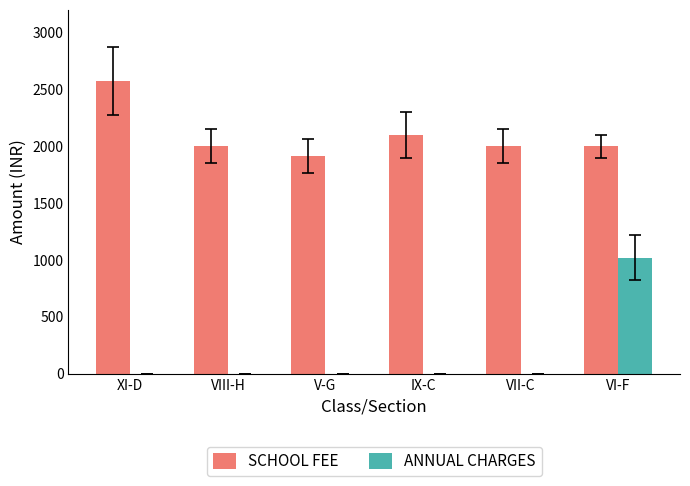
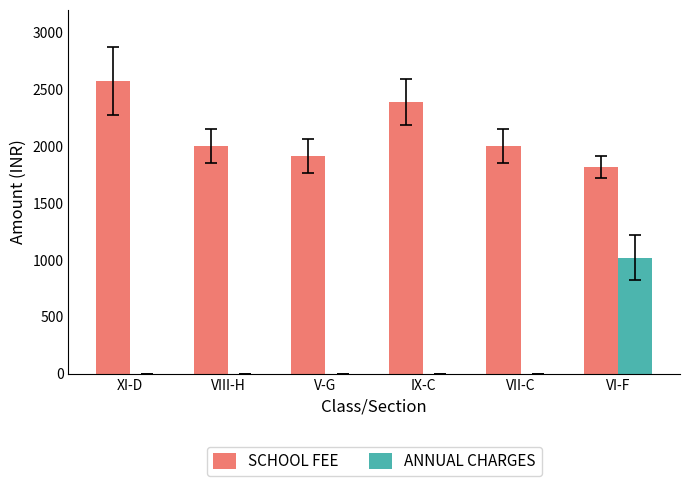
SCHOOL FEE, IX-C: 2100 -> 2390
SCHOOL FEE, VI-F: 2000 -> 1820
